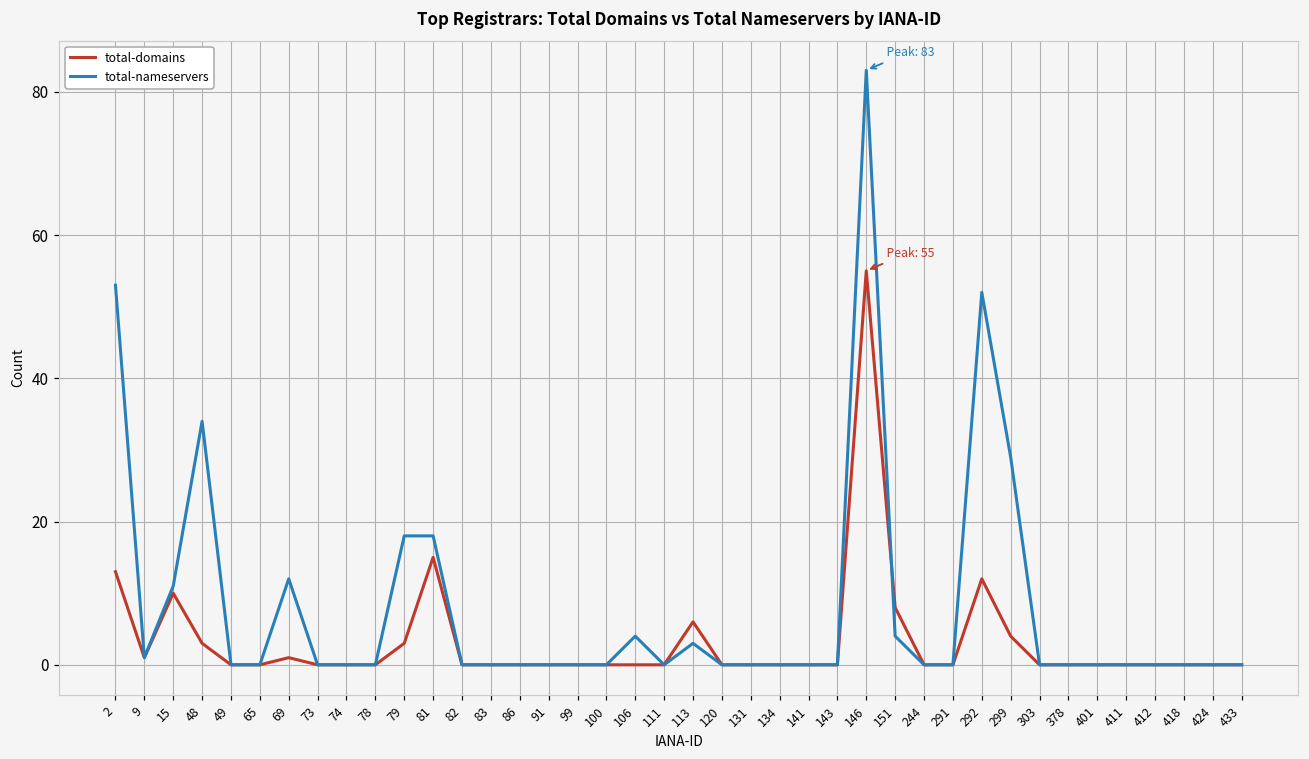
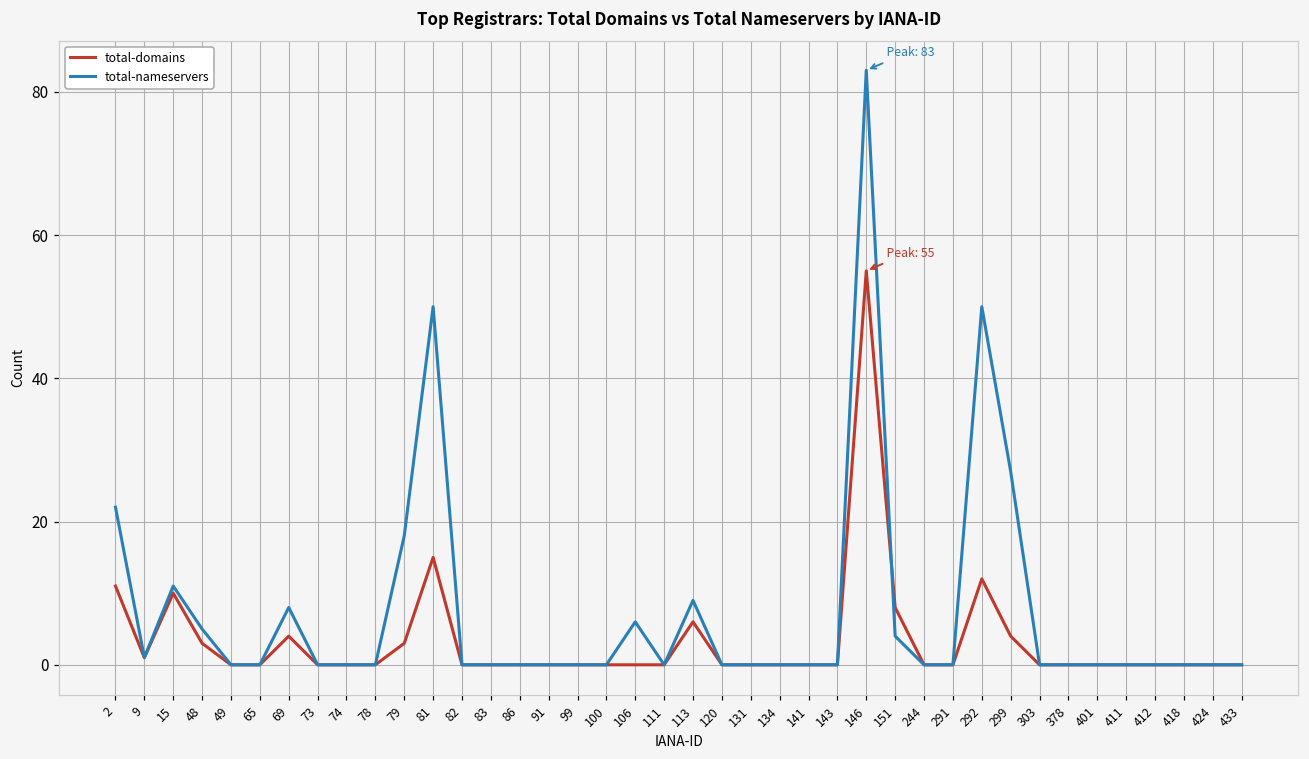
total-domains, 2: 13 -> 11
total-nameservers, 2: 53 -> 22
total-nameservers, 48: 34 -> 5
total-domains, 69: 1 -> 4
total-nameservers, 69: 12 -> 8
total-nameservers, 81: 18 -> 50
total-nameservers, 106: 4 -> 6
total-nameservers, 113: 3 -> 9
total-nameservers, 292: 52 -> 50
total-nameservers, 299: 29 -> 27
